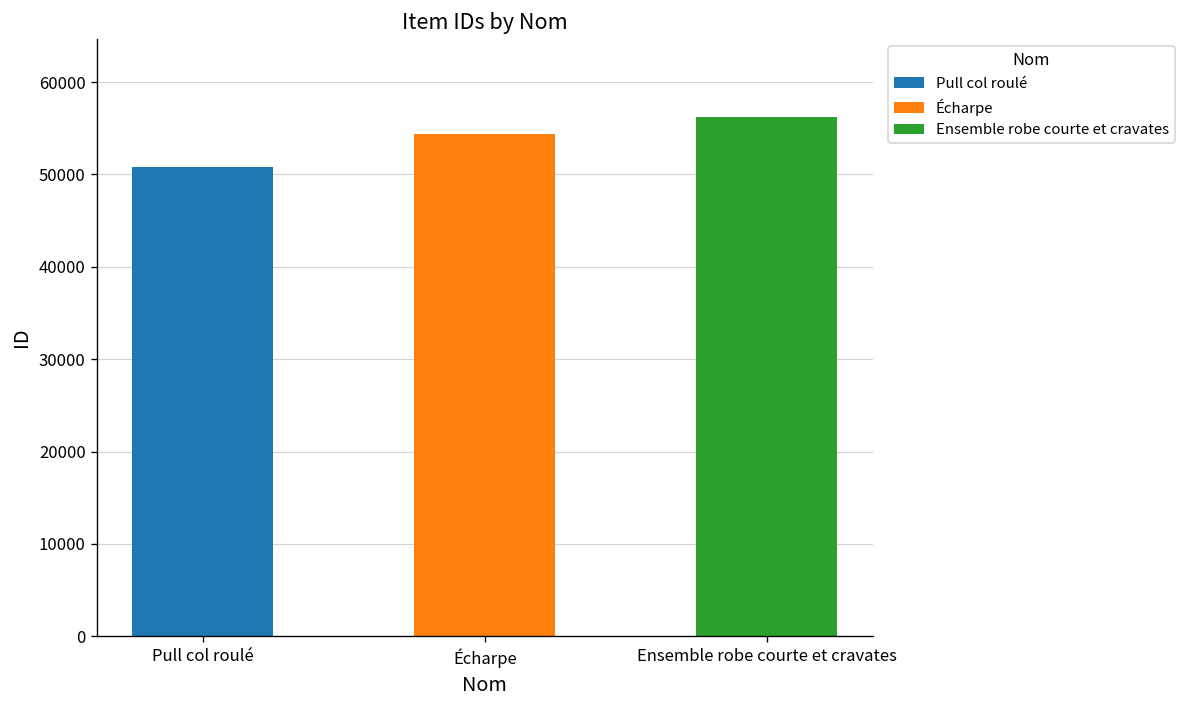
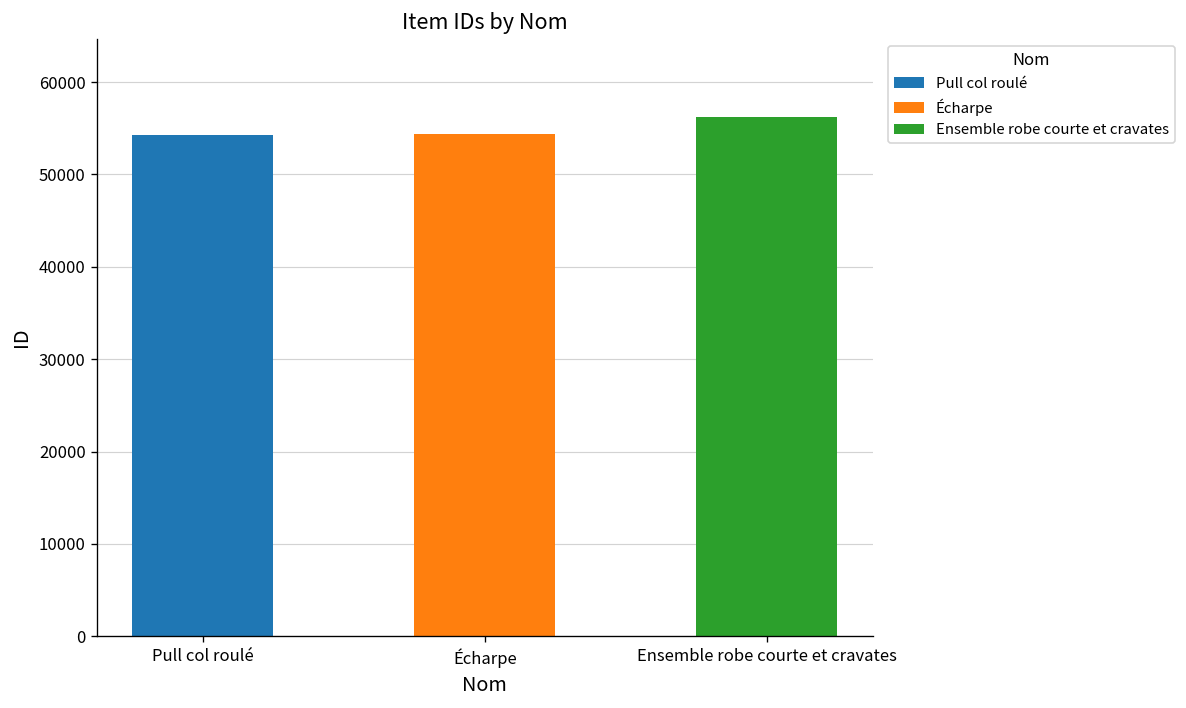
Pull col roulé: 51000 -> 54000
